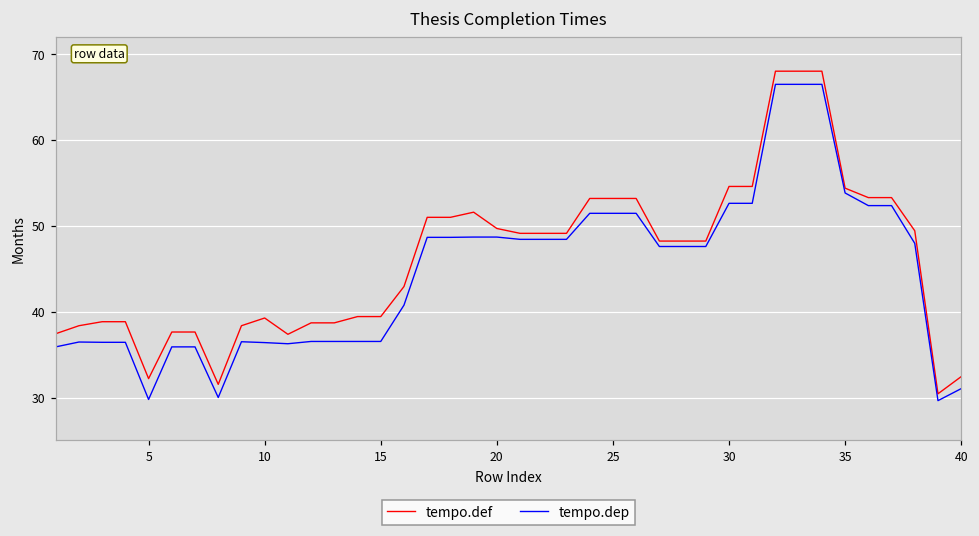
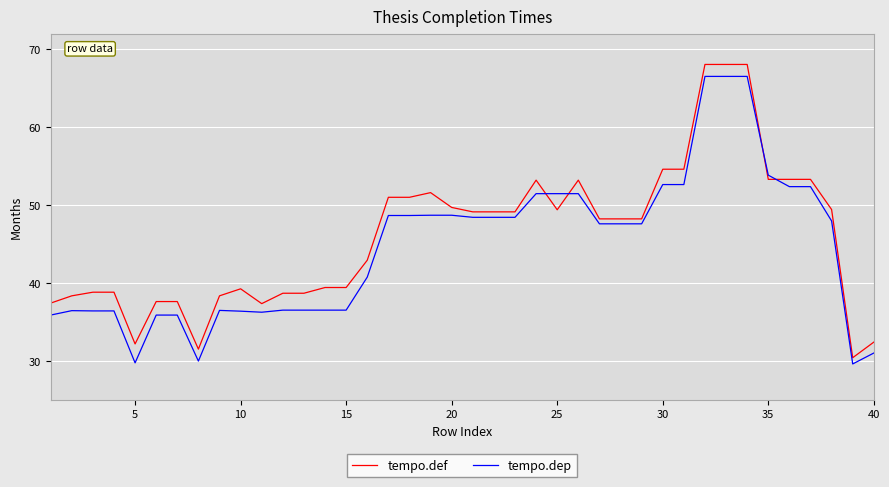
tempo.def, 25: 53 -> 49
tempo.def, 35: 54 -> 53
